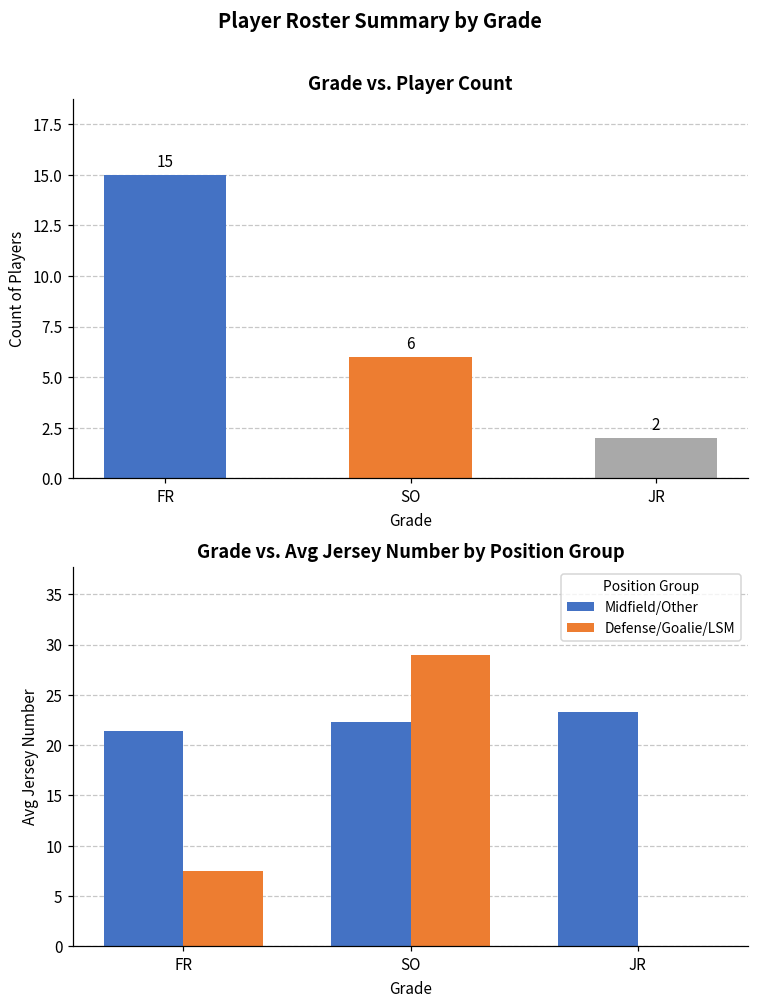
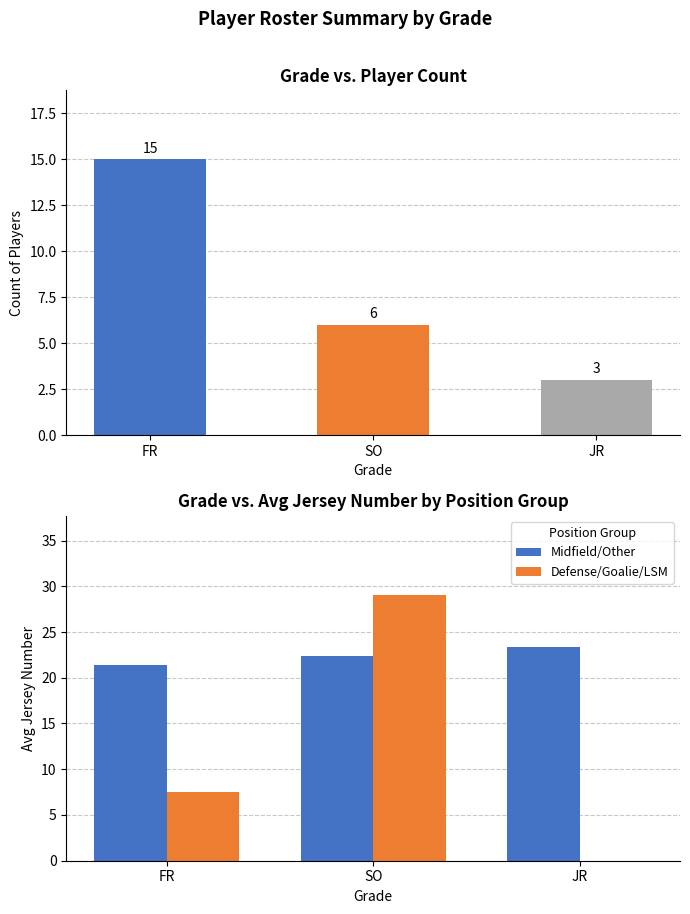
Grade vs. Player Count, JR: 2 -> 3
